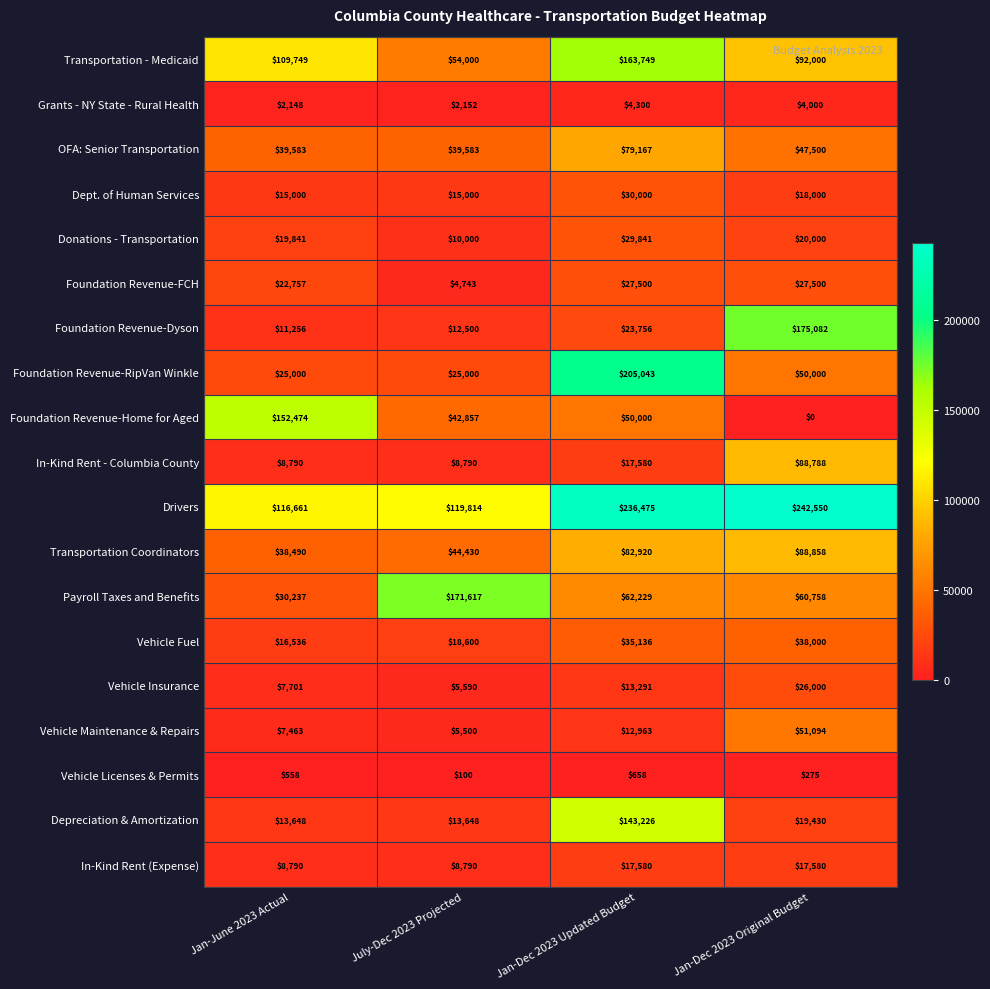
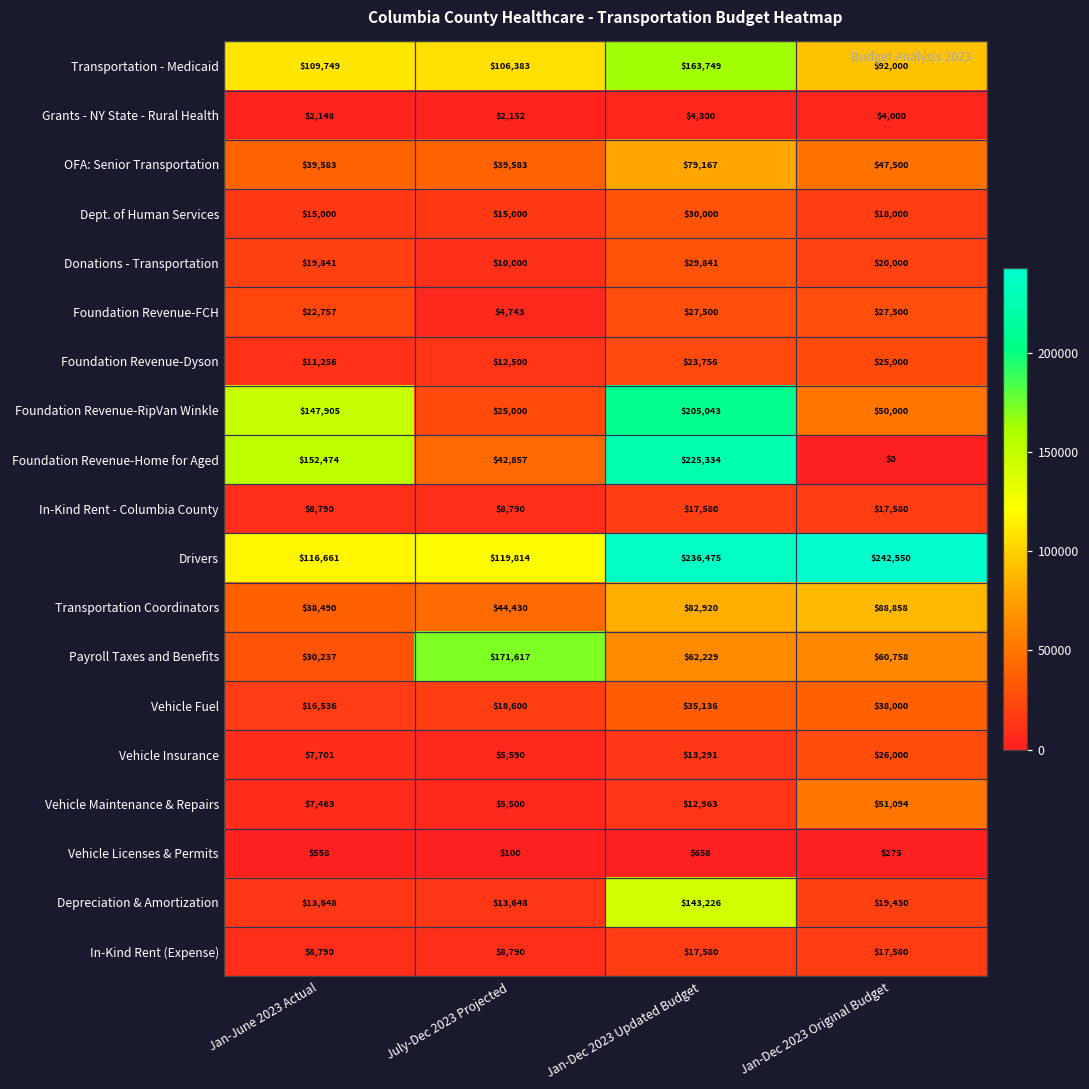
Transportation - Medicaid, July-Dec 2023 Projected: $54,000 -> $106,383
Foundation Revenue-Dyson, Jan-Dec 2023 Original Budget: $175,082 -> $25,000
Foundation Revenue-RipVan Winkle, Jan-June 2023 Actual: $25,000 -> $147,905
Foundation Revenue-Home for Aged, Jan-Dec 2023 Updated Budget: $50,000 -> $225,334
In-Kind Rent - Columbia County, Jan-Dec 2023 Original Budget: $88,788 -> $17,580
